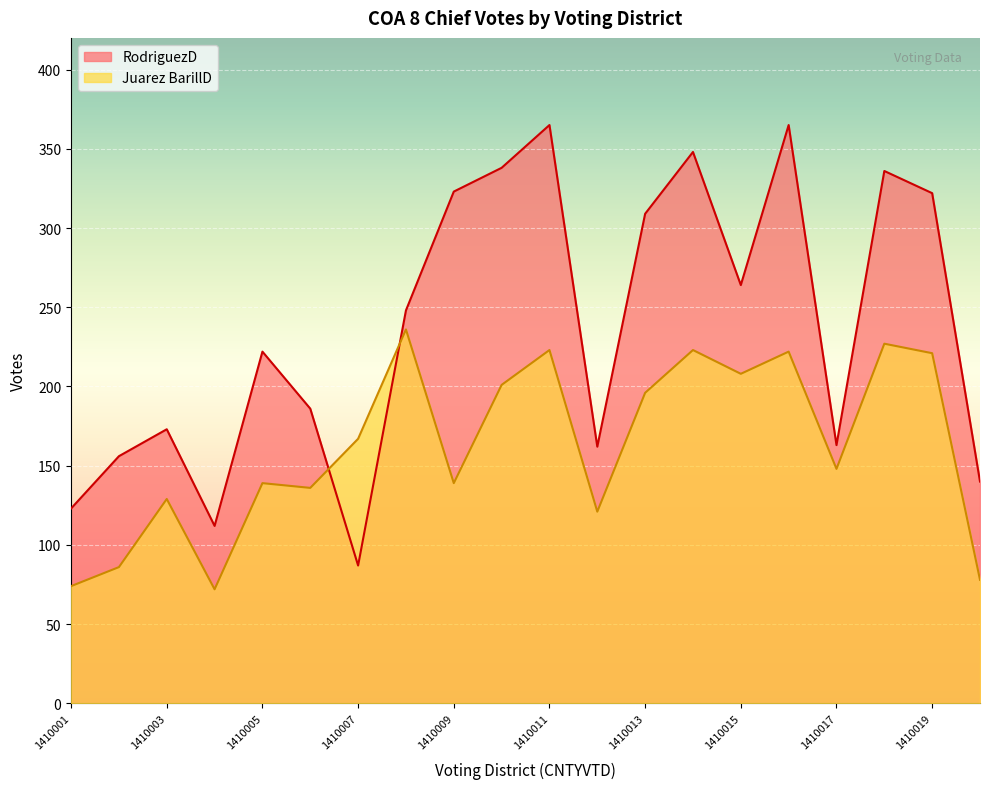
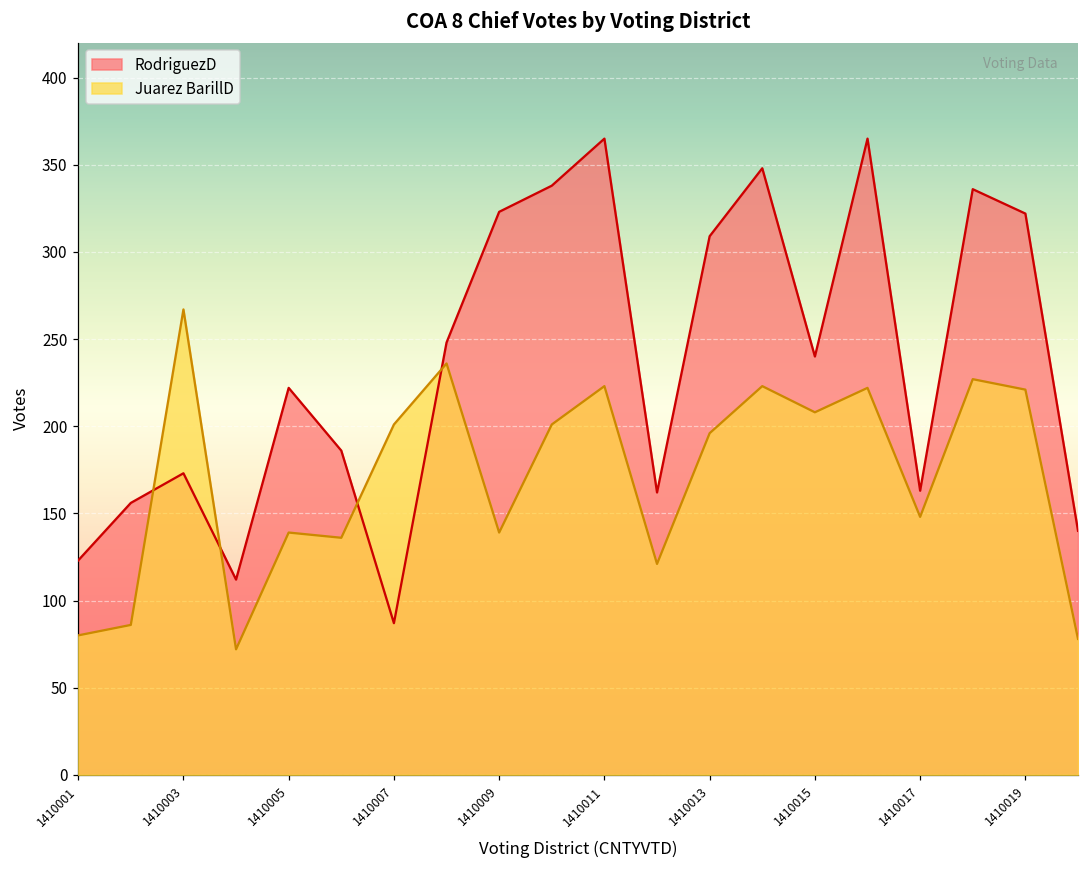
Juarez BarillD, 1410001: 74 -> 80
Juarez BarillD, 1410003: 129 -> 267
Juarez BarillD, 1410007: 167 -> 201
RodriguezD, 1410015: 264 -> 240
